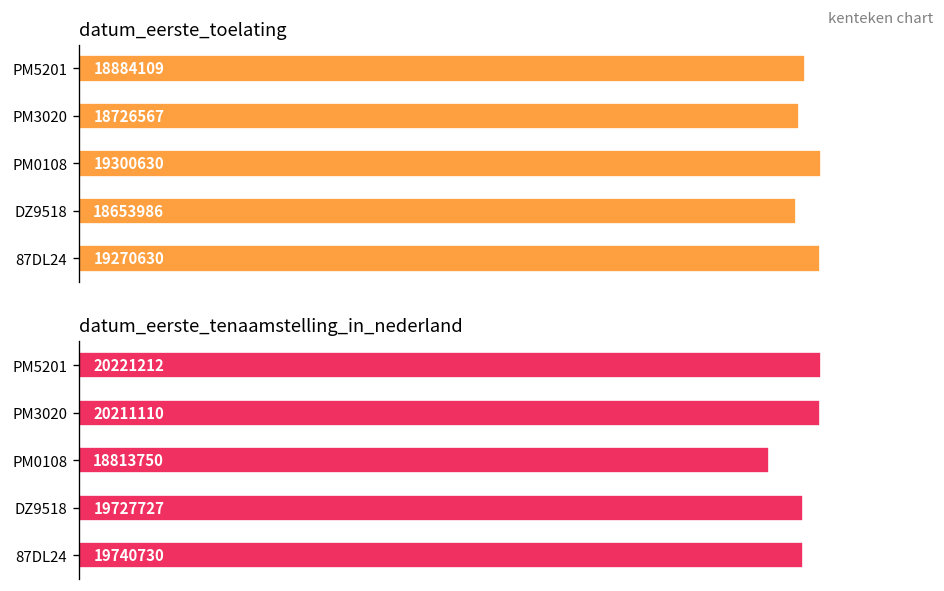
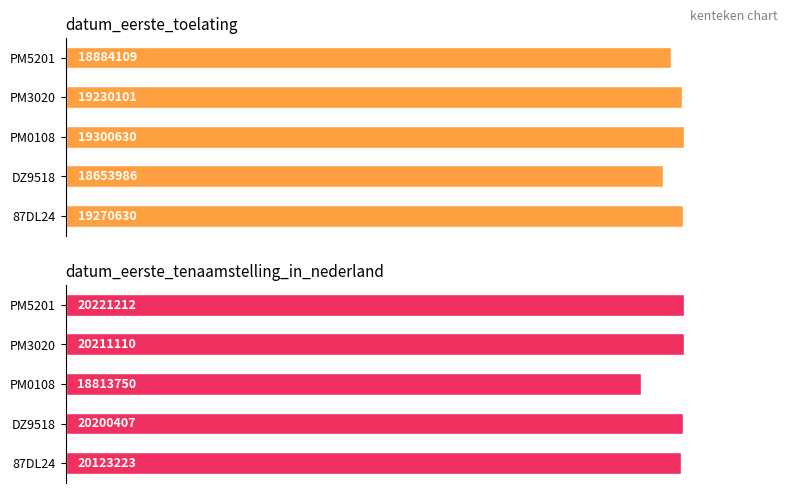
datum_eerste_toelating, PM3020: 18726567 -> 19230101
datum_eerste_tenaamstelling_in_nederland, DZ9518: 19727727 -> 20200407
datum_eerste_tenaamstelling_in_nederland, 87DL24: 19740730 -> 20123223
